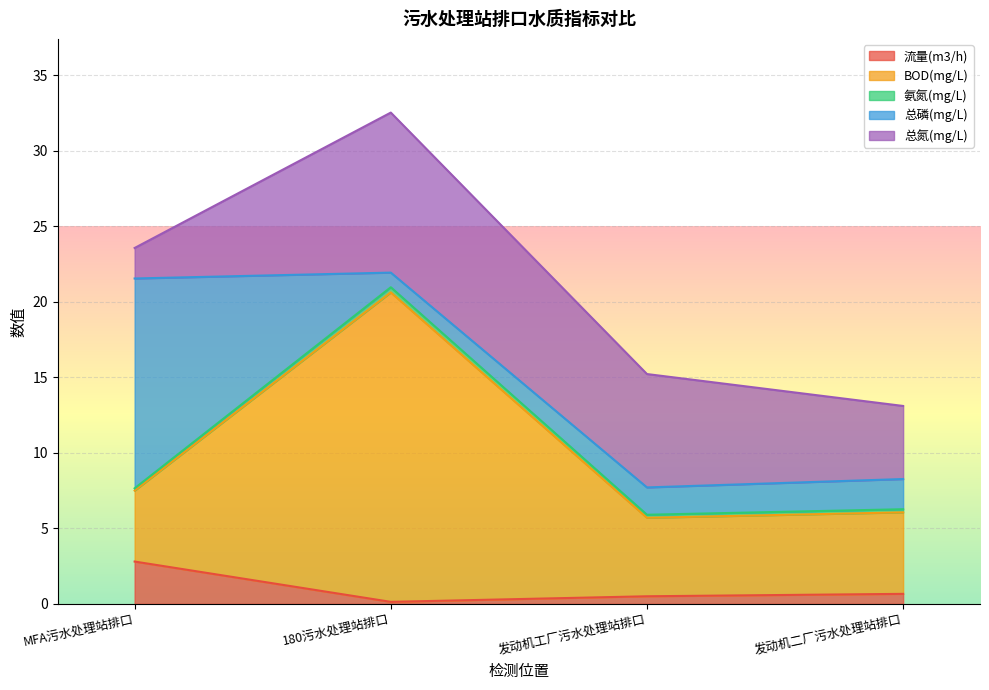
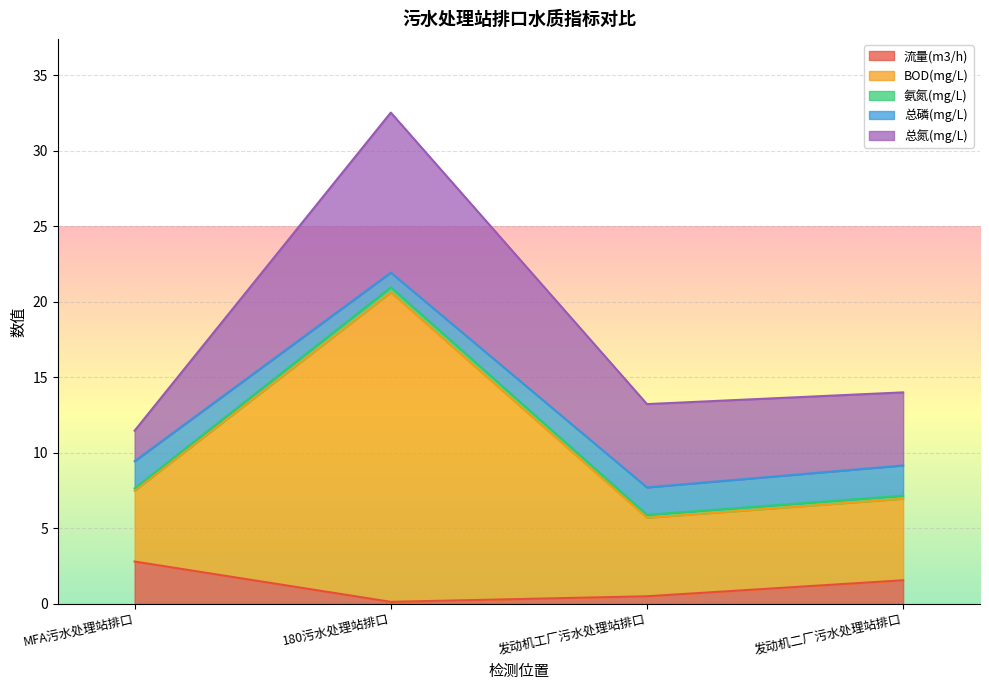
总磷(mg/L), MFA污水处理站排口: 13.9 -> 1.8
总氮(mg/L), 发动机工厂污水处理站排口: 7.5 -> 5.5
流量(m3/h), 发动机二厂污水处理站排口: 0.7 -> 1.6
